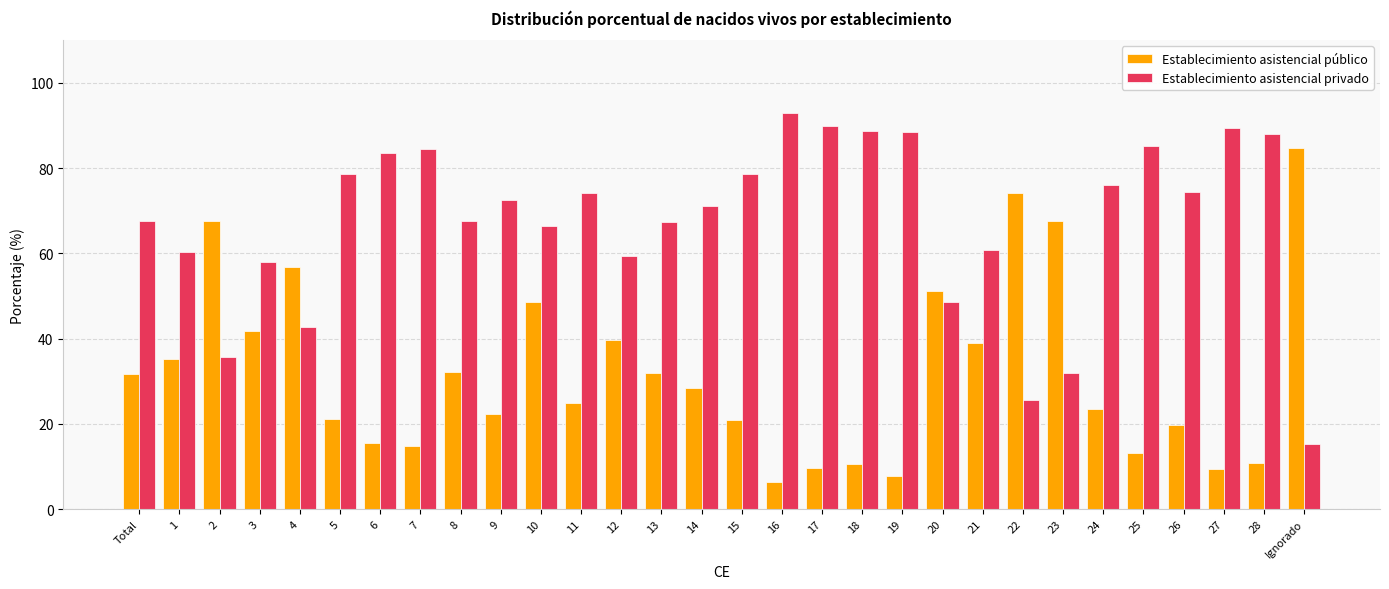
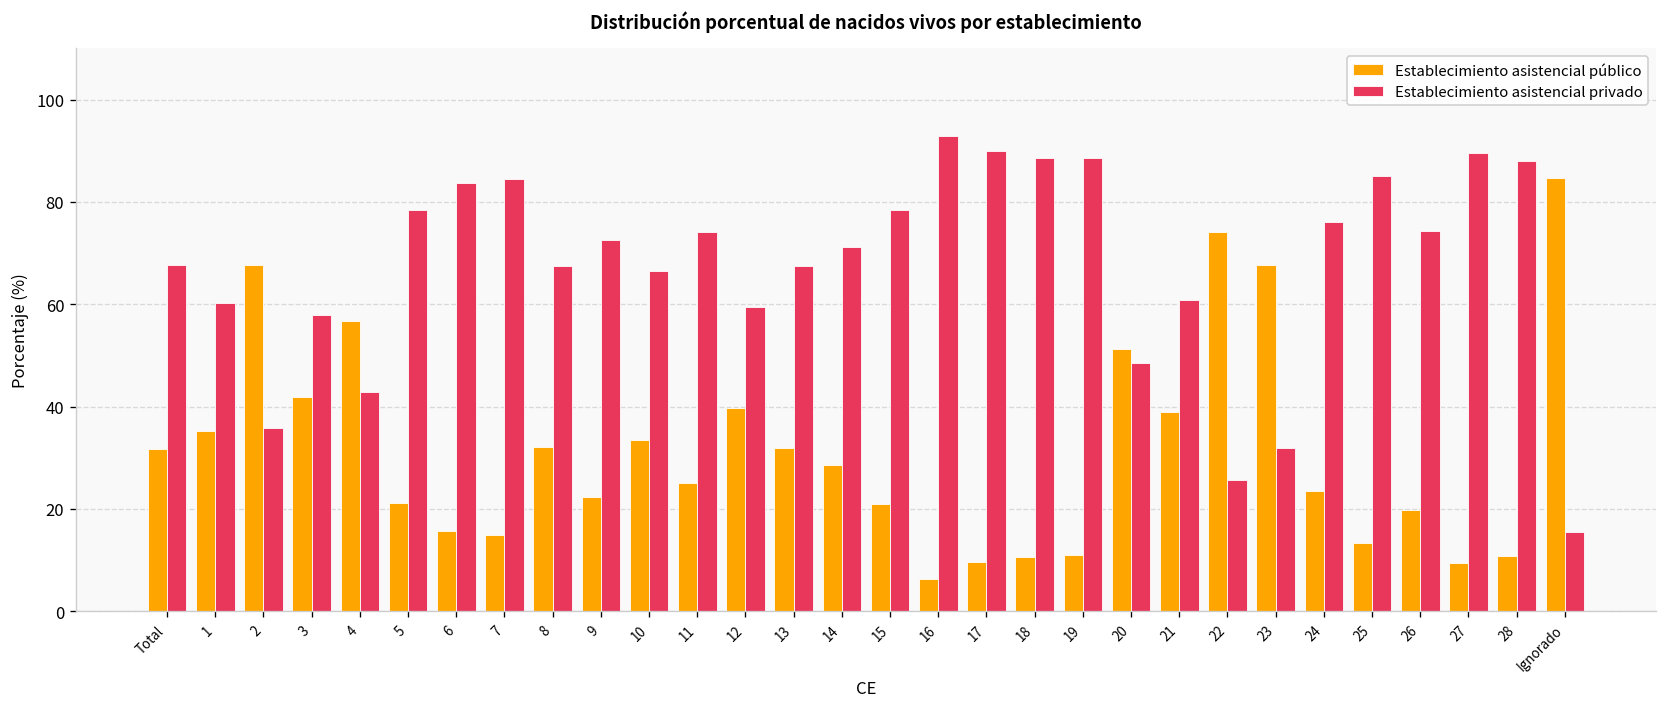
Establecimiento asistencial público, 10: 49 -> 34
Establecimiento asistencial público, 19: 8 -> 11
